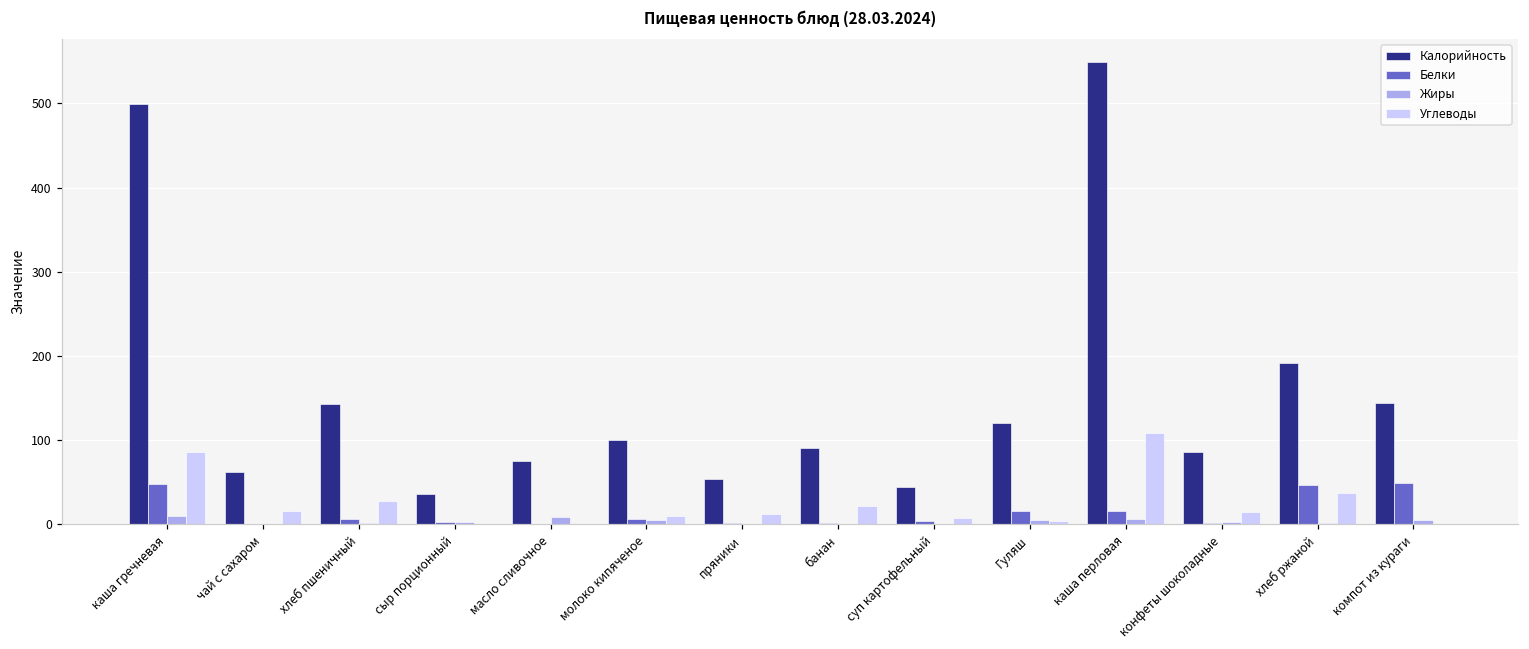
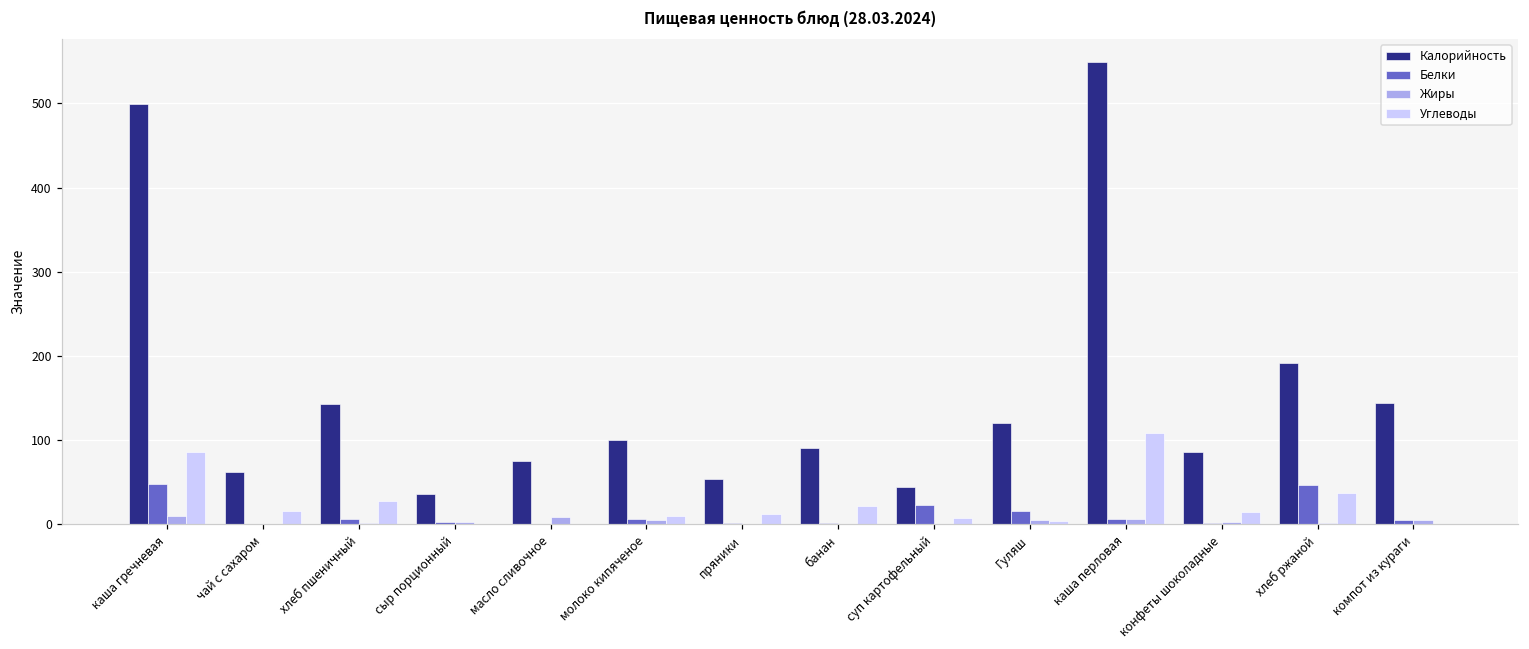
Белки, суп картофельный: 0 -> 20
Белки, каша перловая: 20 -> 10
Белки, компот из кураги: 50 -> 10
